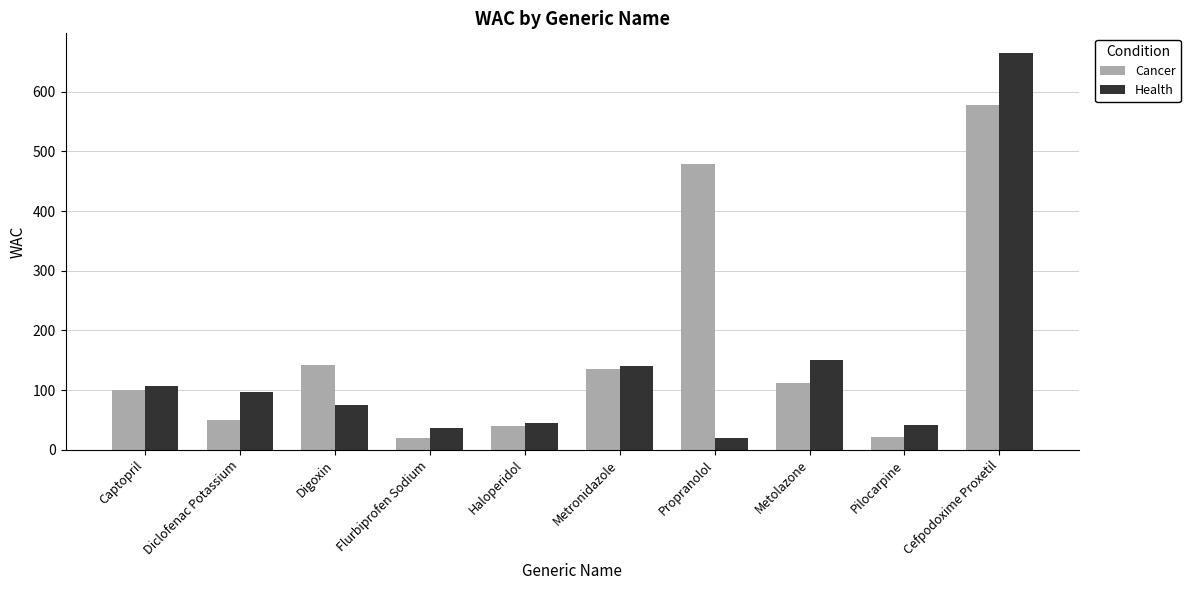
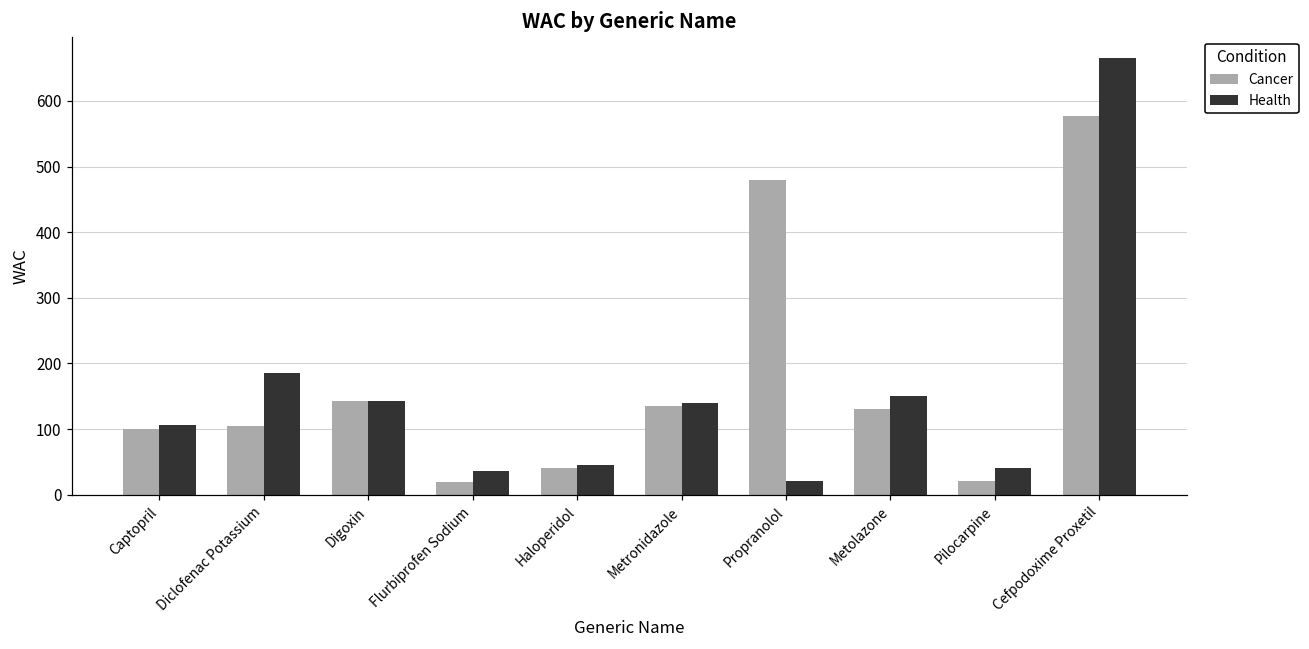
Cancer, Diclofenac Potassium: 50 -> 100
Health, Diclofenac Potassium: 100 -> 190
Health, Digoxin: 80 -> 140
Cancer, Metolazone: 110 -> 130
